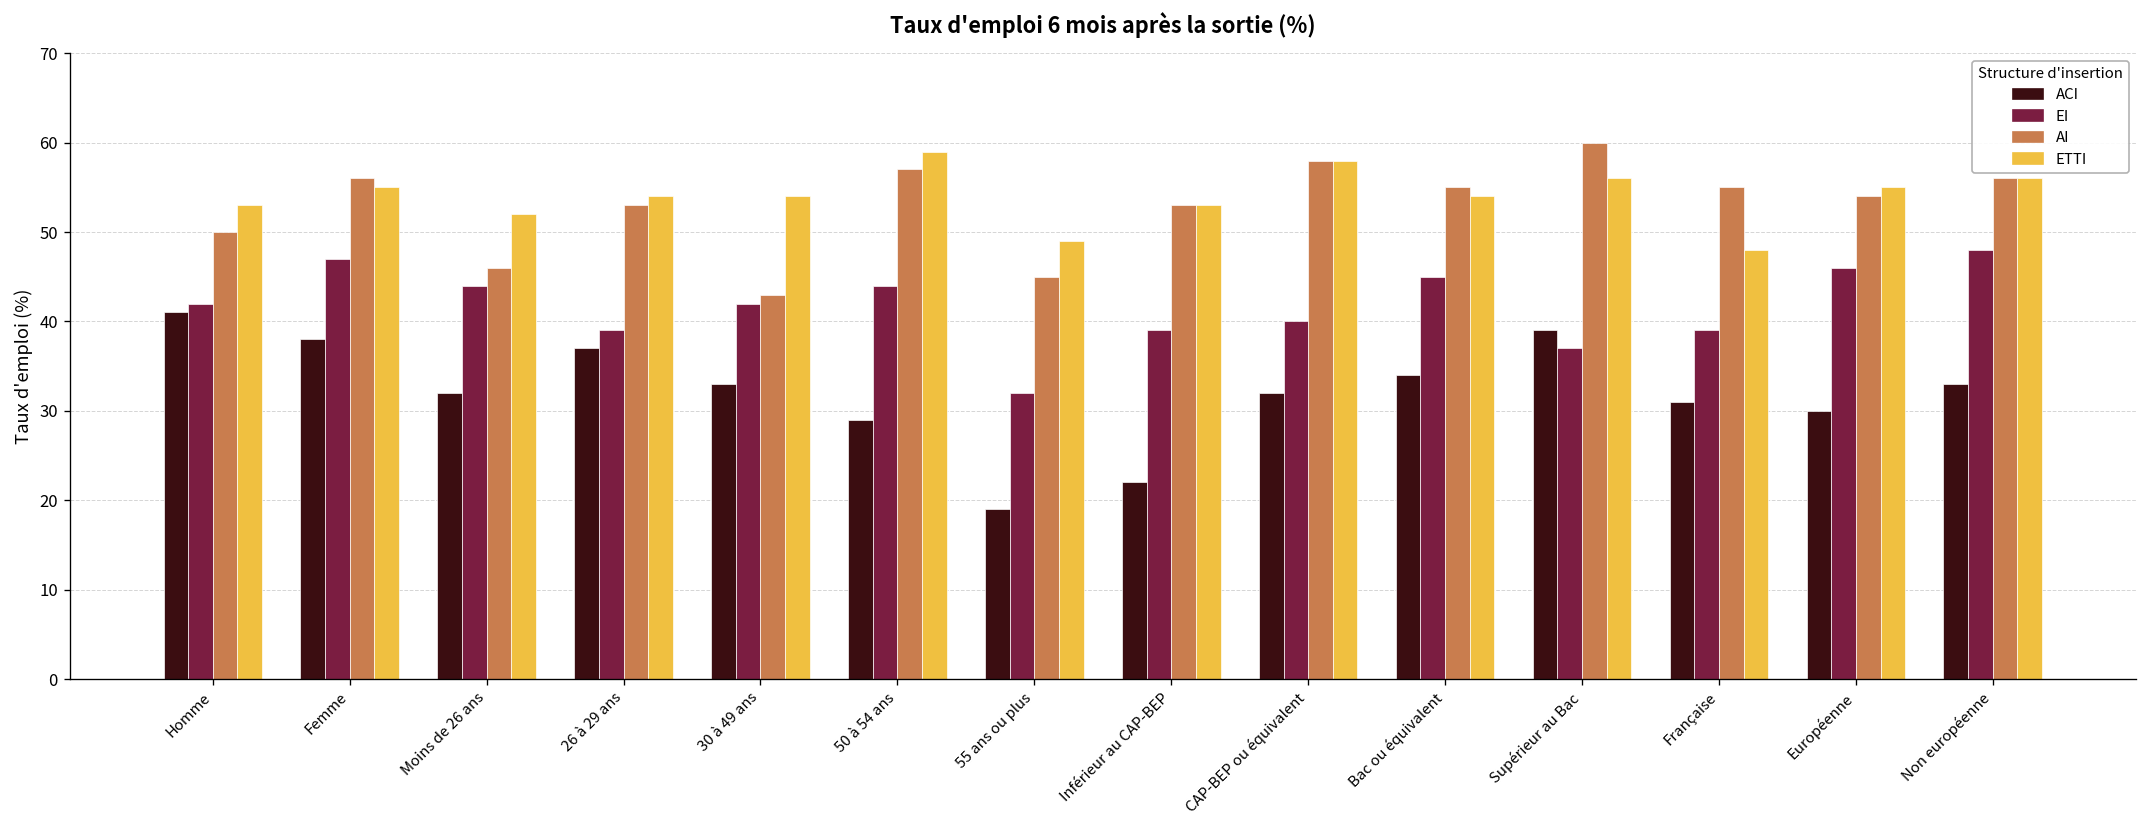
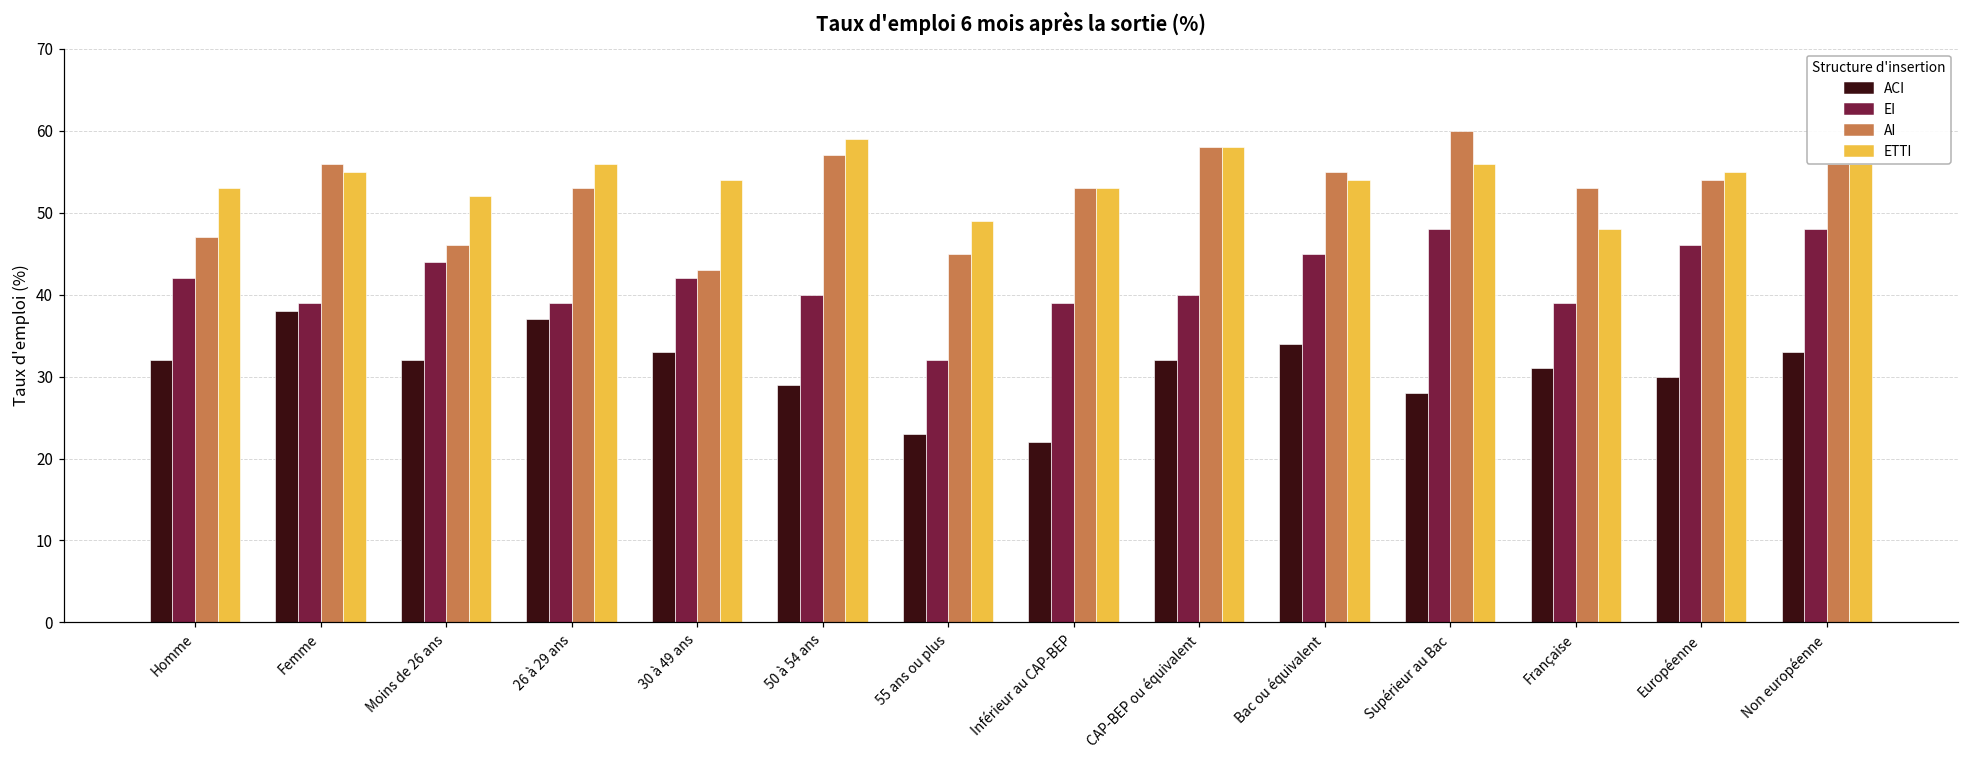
ACI, Homme: 41 -> 32
AI, Homme: 50 -> 47
EI, Femme: 47 -> 39
ETTI, 26 à 29 ans: 54 -> 56
EI, 50 à 54 ans: 44 -> 40
ACI, 55 ans ou plus: 19 -> 23
ACI, Supérieur au Bac: 39 -> 28
EI, Supérieur au Bac: 37 -> 48
AI, Française: 55 -> 53
